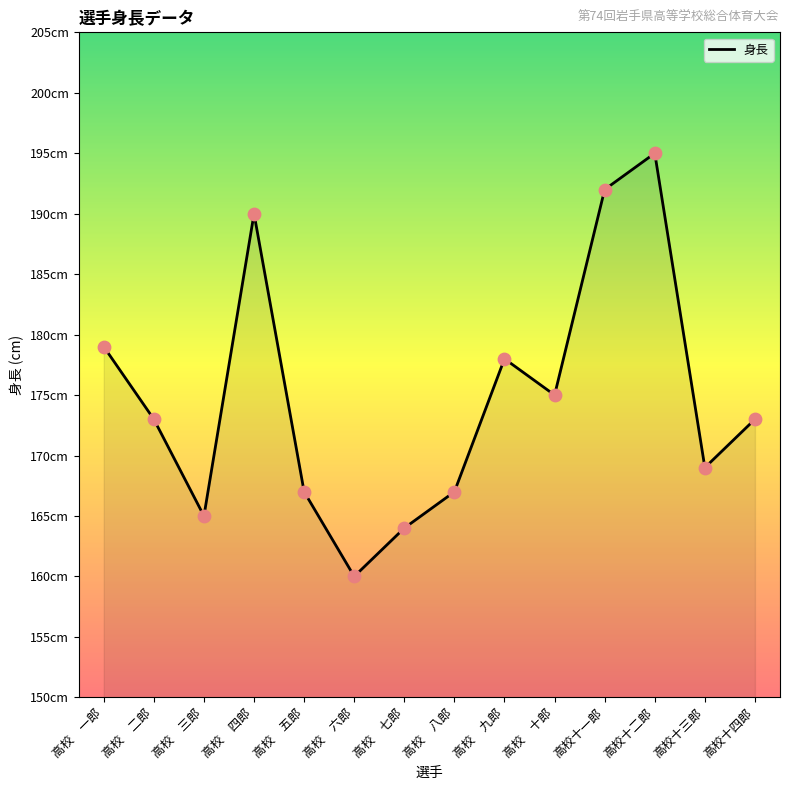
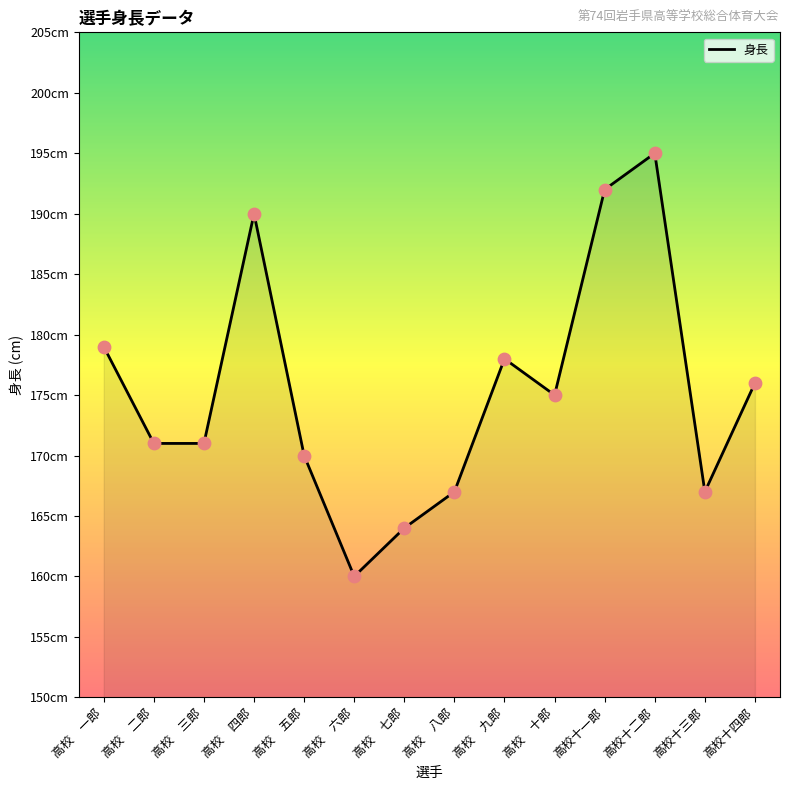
高校 二郎: 173cm -> 171cm
高校 三郎: 165cm -> 171cm
高校 五郎: 167cm -> 170cm
高校十三郎: 169cm -> 167cm
高校十四郎: 173cm -> 176cm
